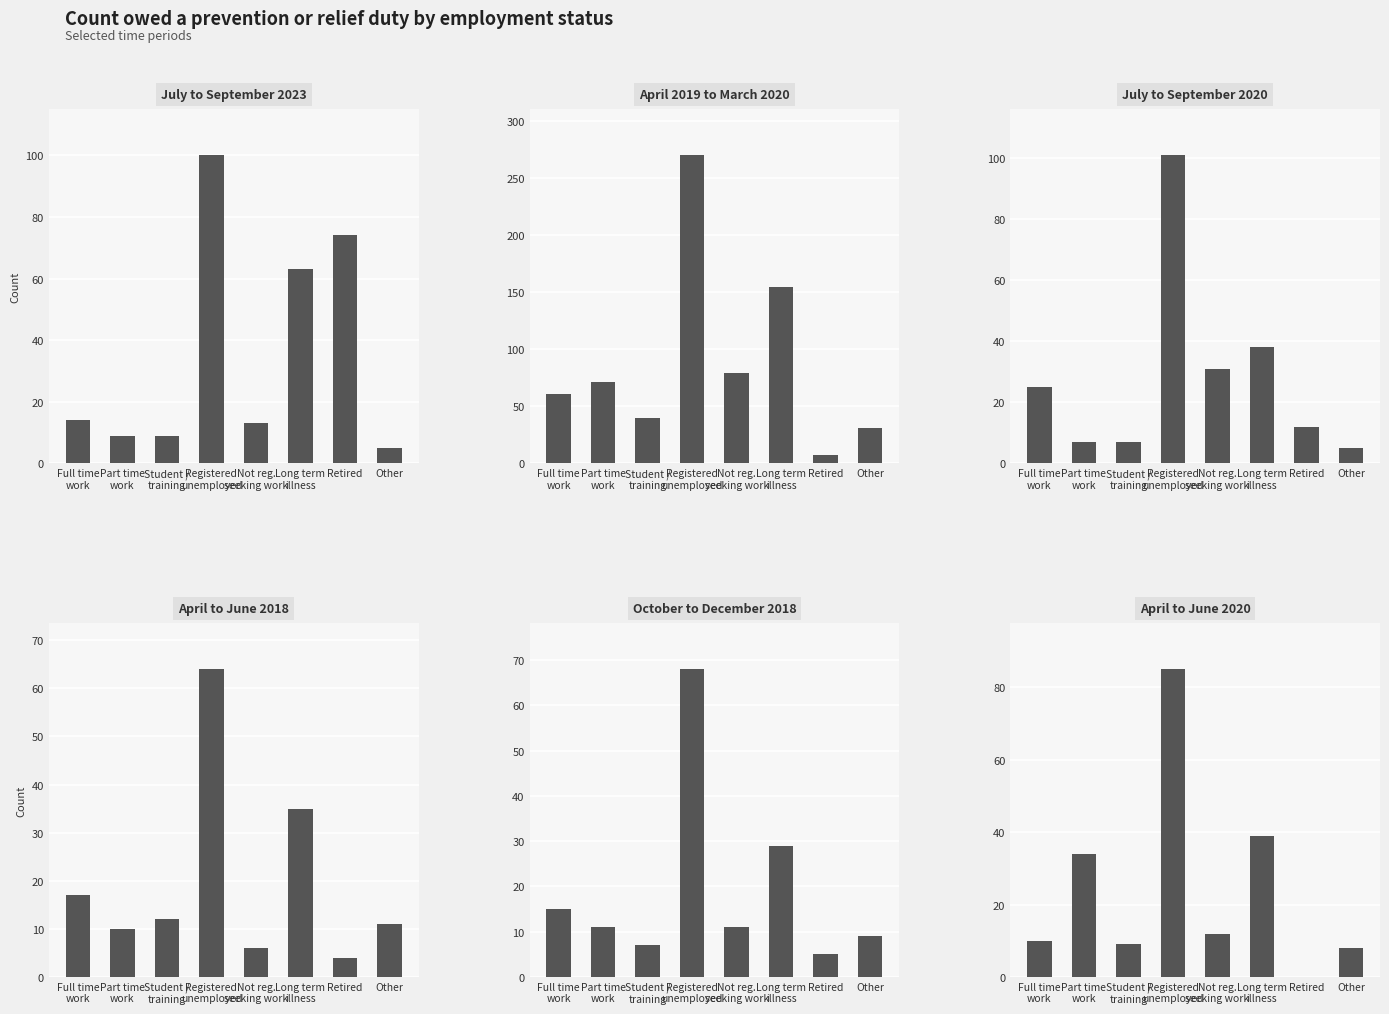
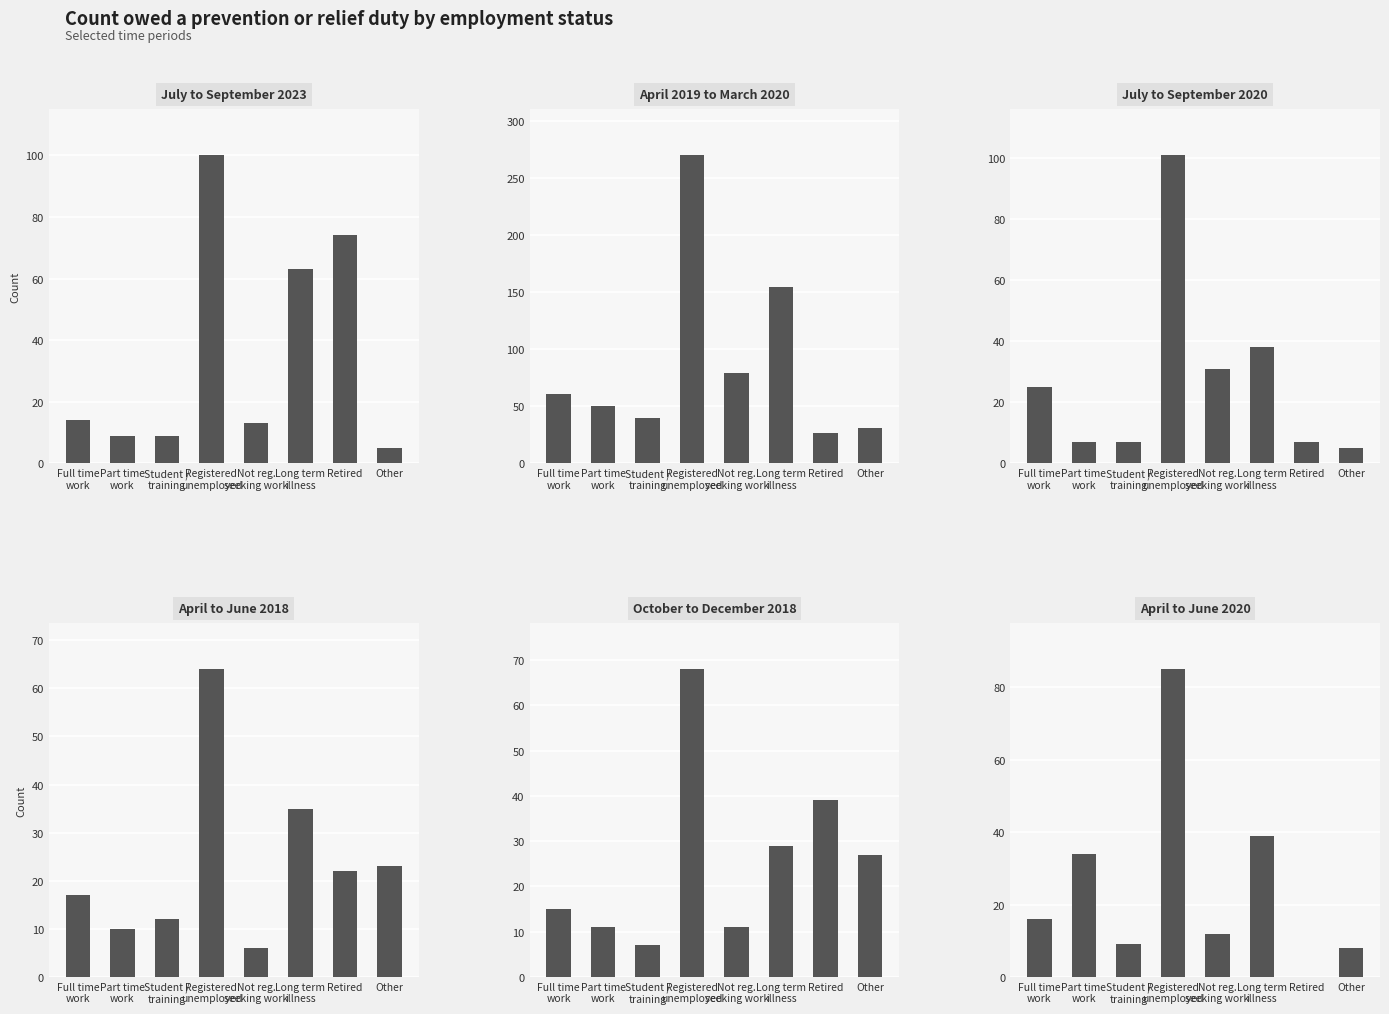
April 2019 to March 2020, Part time work: 71 -> 50
April 2019 to March 2020, Retired: 7 -> 27
July to September 2020, Retired: 12 -> 7
April to June 2018, Retired: 4 -> 22
April to June 2018, Other: 11 -> 23
October to December 2018, Retired: 5 -> 39
October to December 2018, Other: 9 -> 27
April to June 2020, Full time work: 10 -> 16
